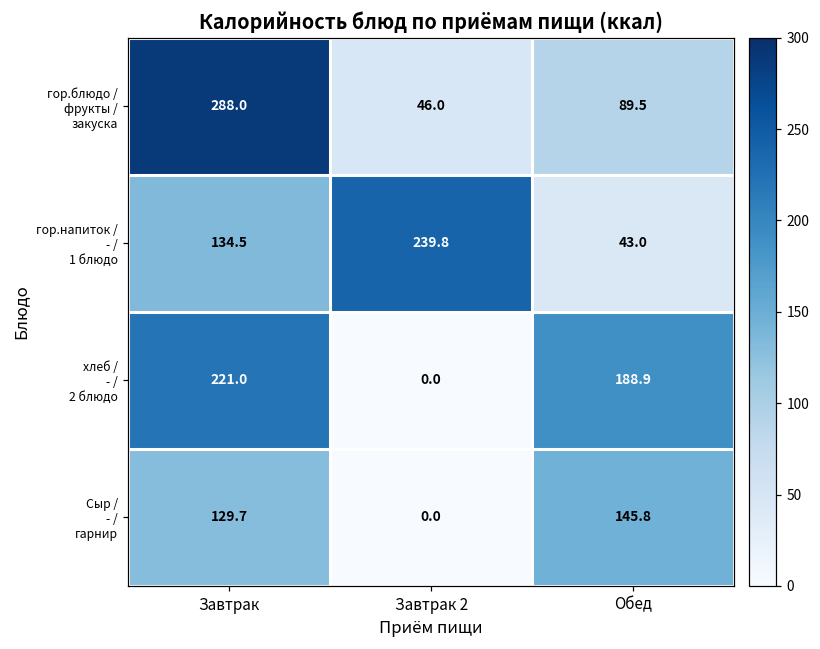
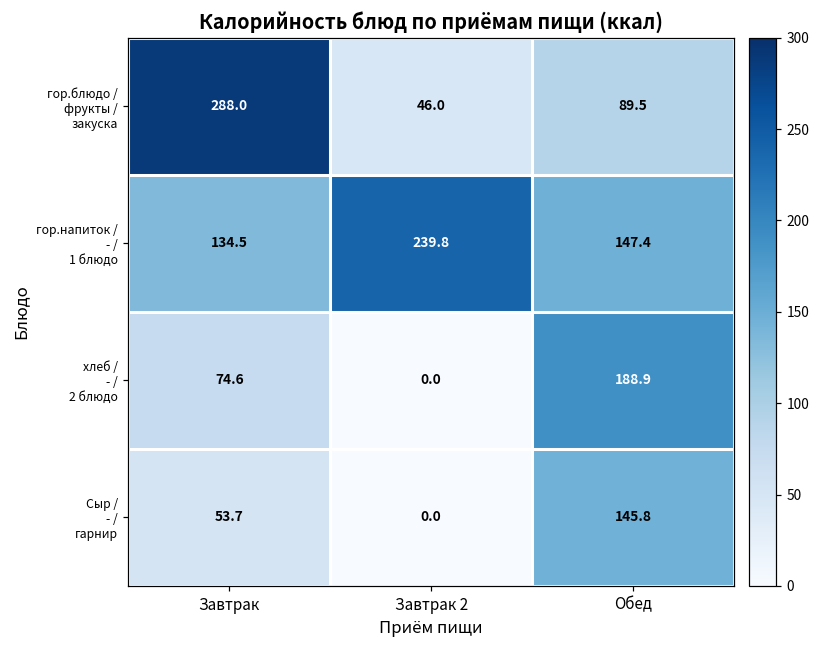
гор.напиток / - / 1 блюдо, Обед: 43.0 -> 147.4
хлеб / - / 2 блюдо, Завтрак: 221.0 -> 74.6
Сыр / - / гарнир, Завтрак: 129.7 -> 53.7
